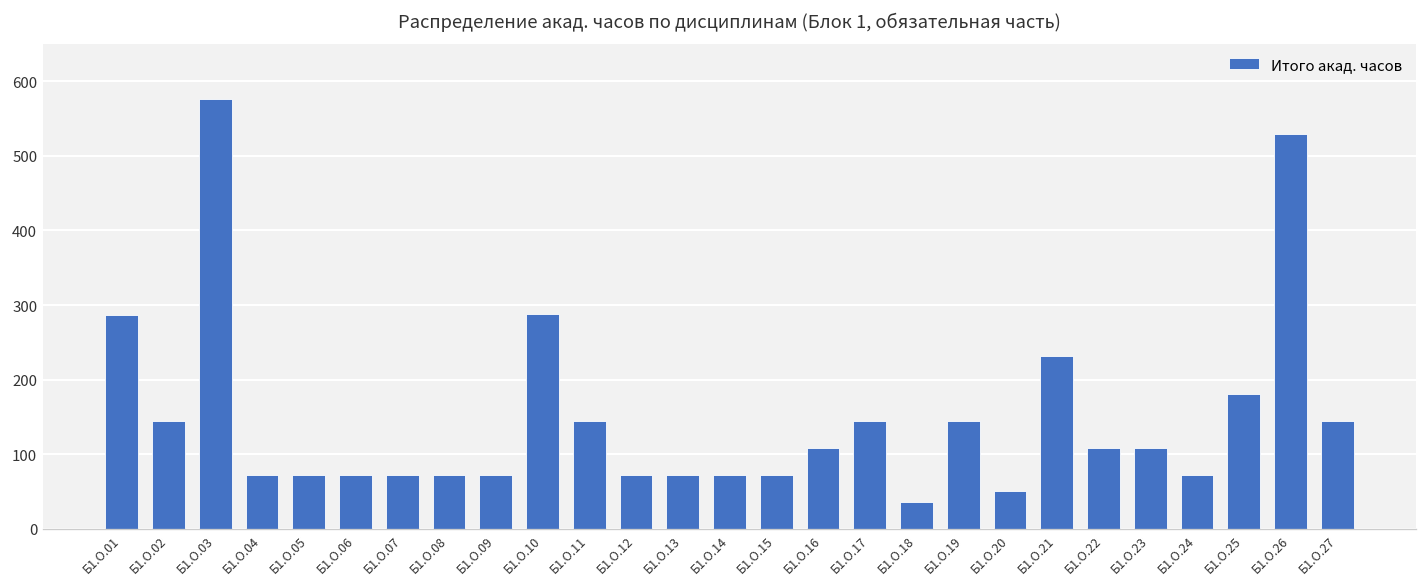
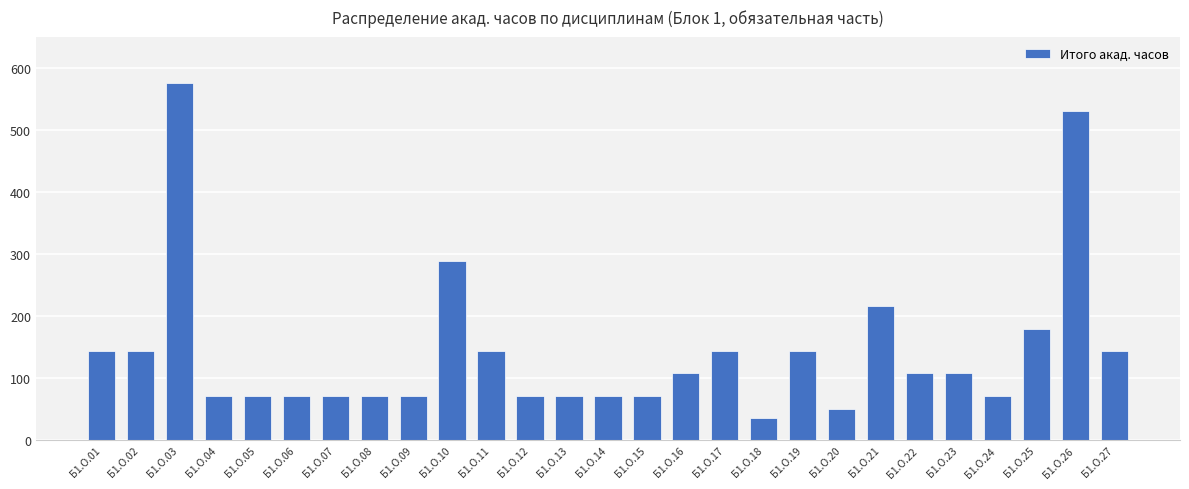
Б1.О.01: 290 -> 140
Б1.О.21: 230 -> 220
